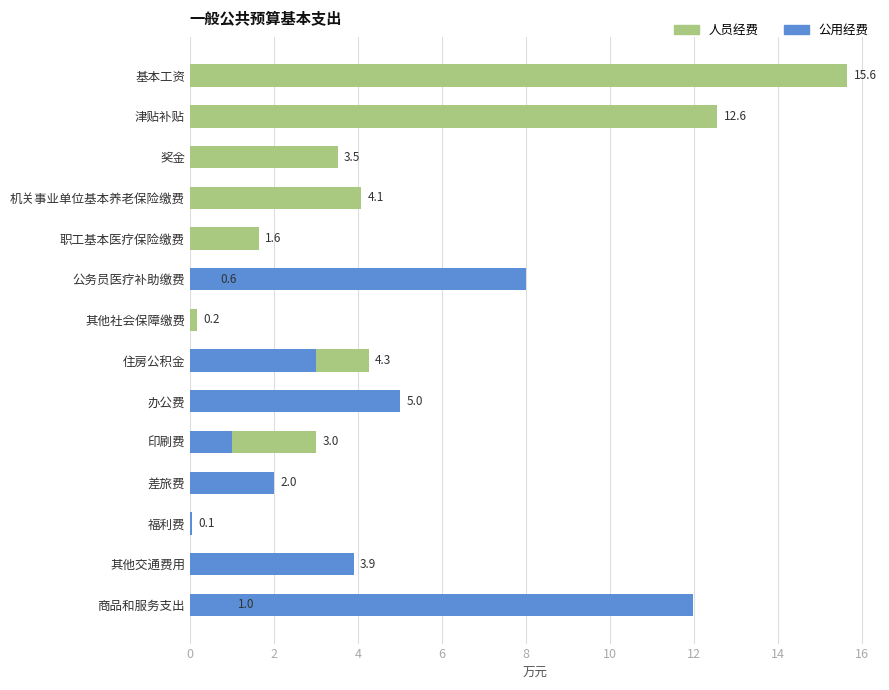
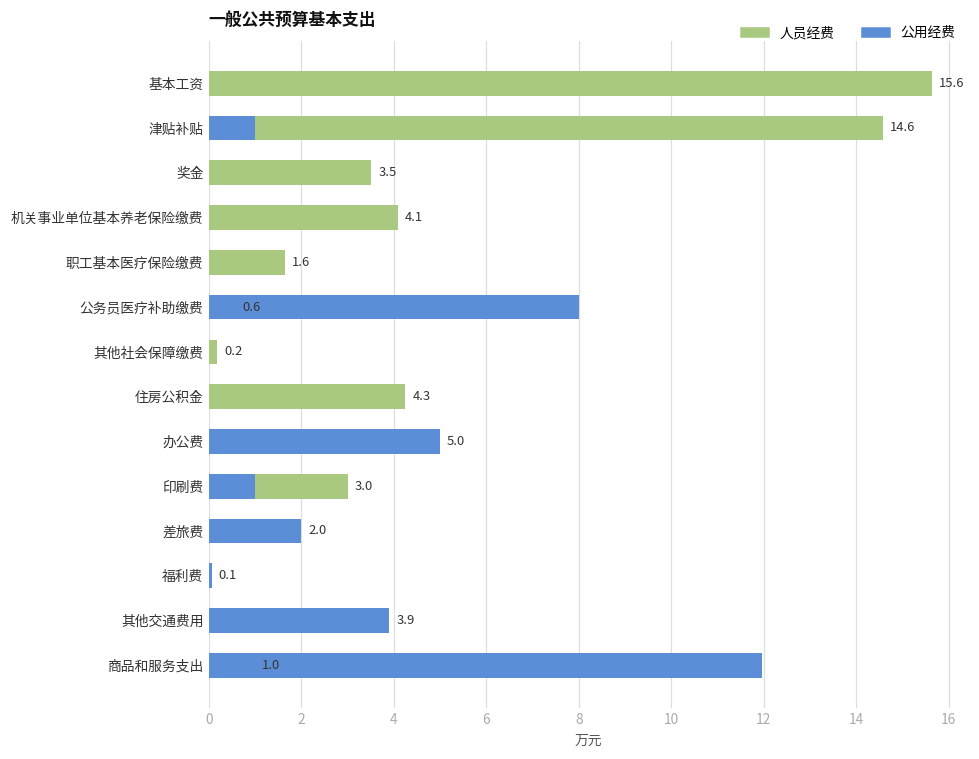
人员经费, 津贴补贴: 12.6 -> 14.6
公用经费, 津贴补贴: 0 -> 1
公用经费, 住房公积金: 3 -> 0
